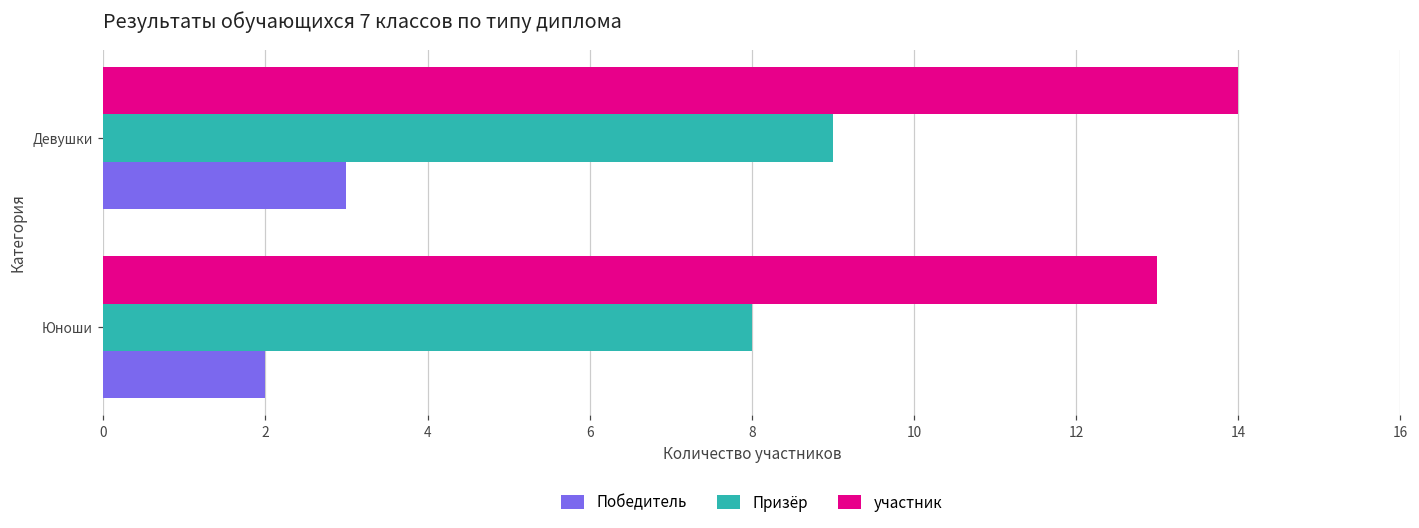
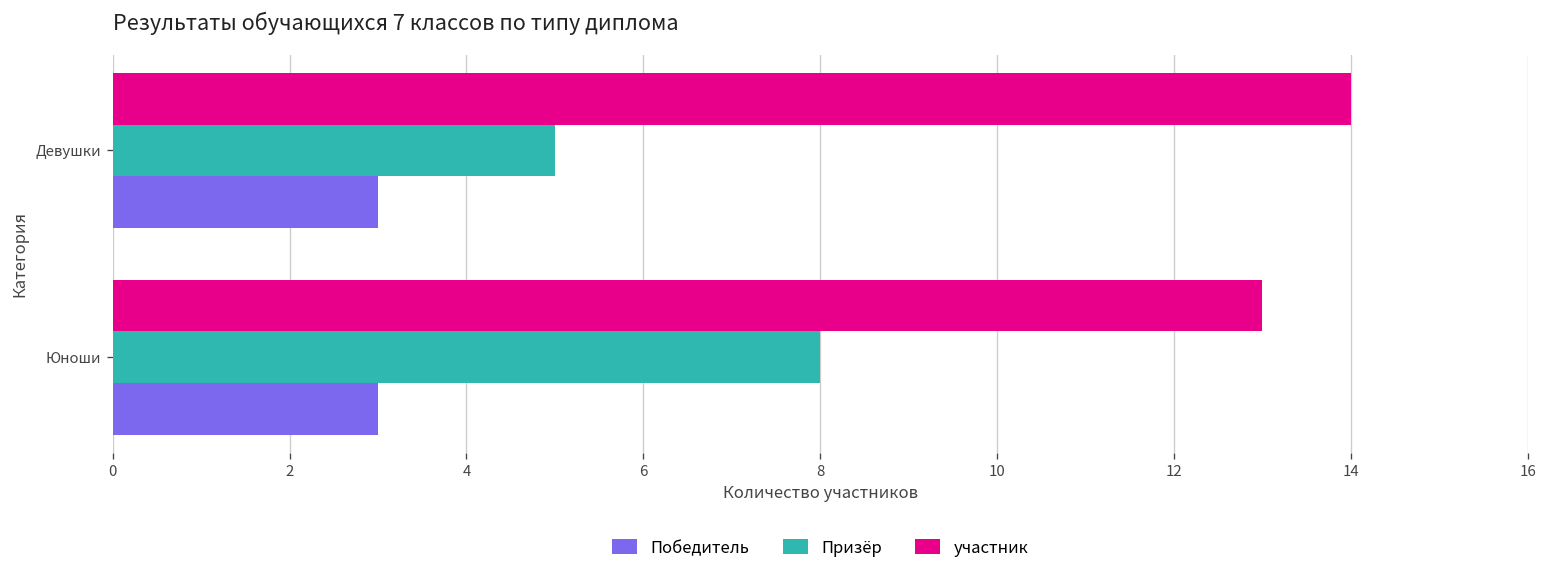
Призёр, Девушки: 9 -> 5
Победитель, Юноши: 2 -> 3
